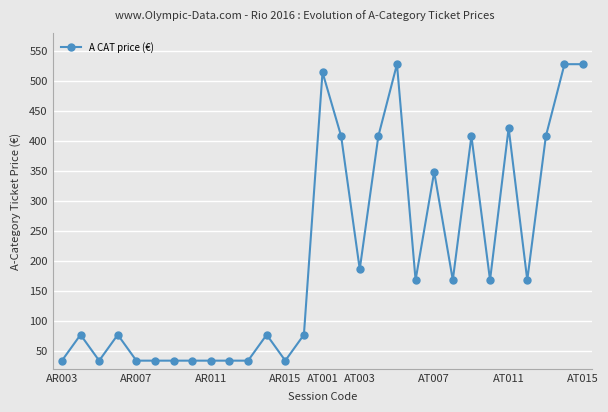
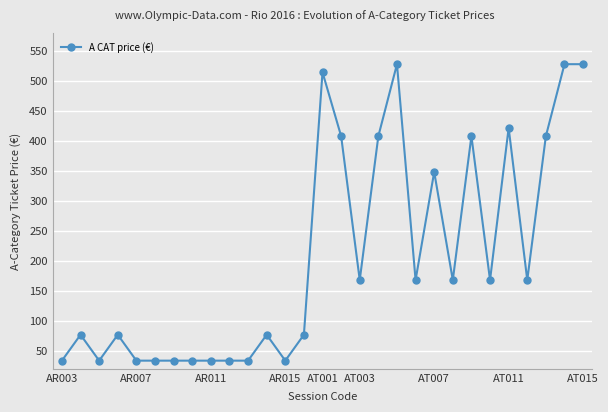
AT003: 190 -> 170
